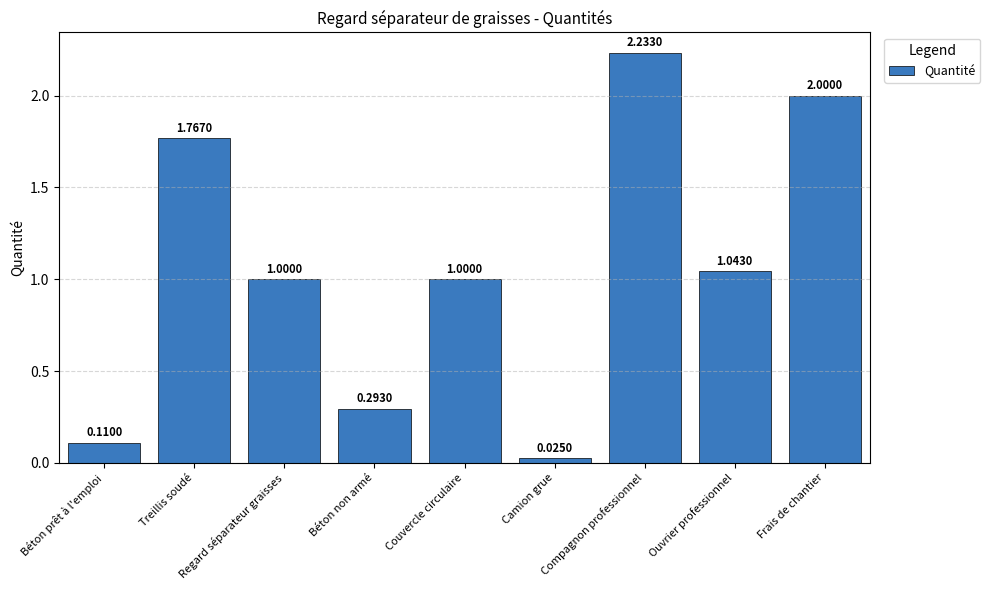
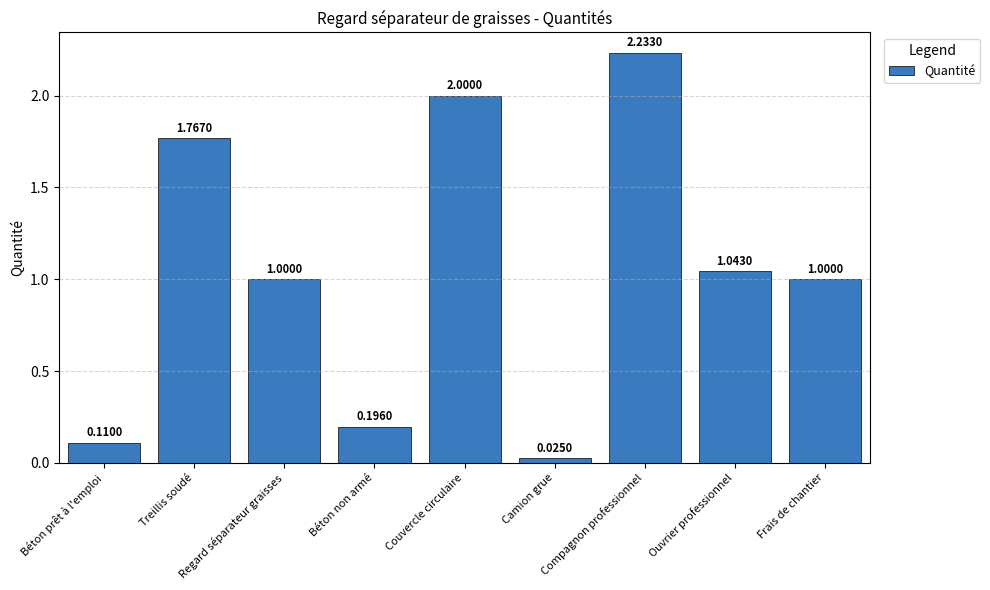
Béton non armé: 0.2930 -> 0.1960
Couvercle circulaire: 1.0000 -> 2.0000
Frais de chantier: 2.0000 -> 1.0000
